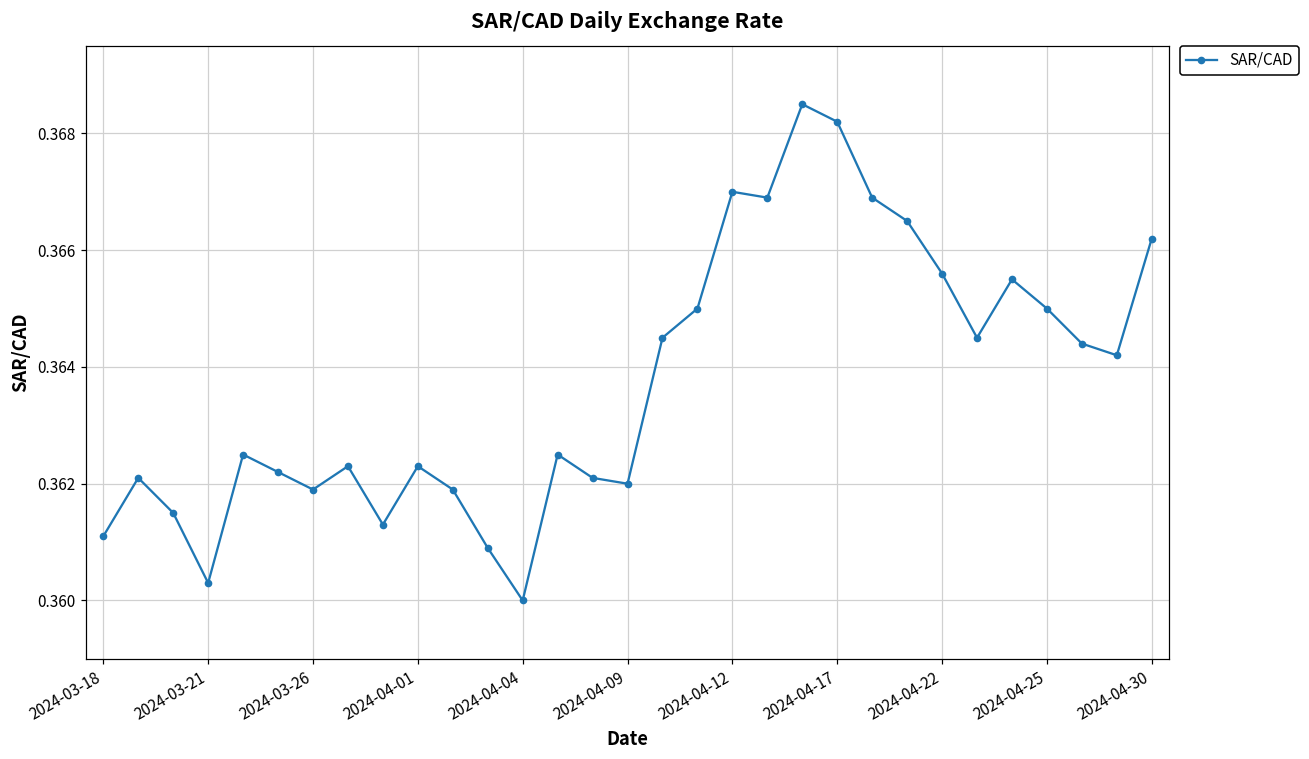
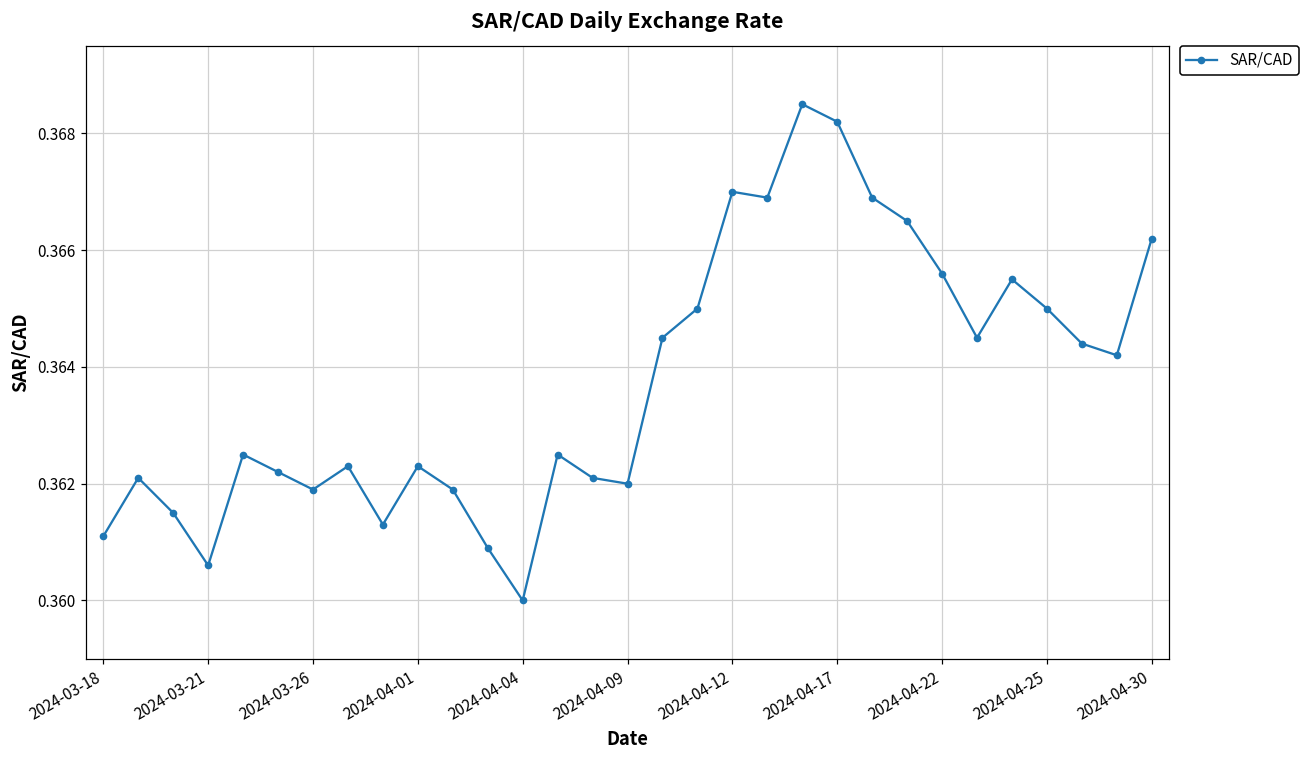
2024-03-21: 0.3603 -> 0.3606
